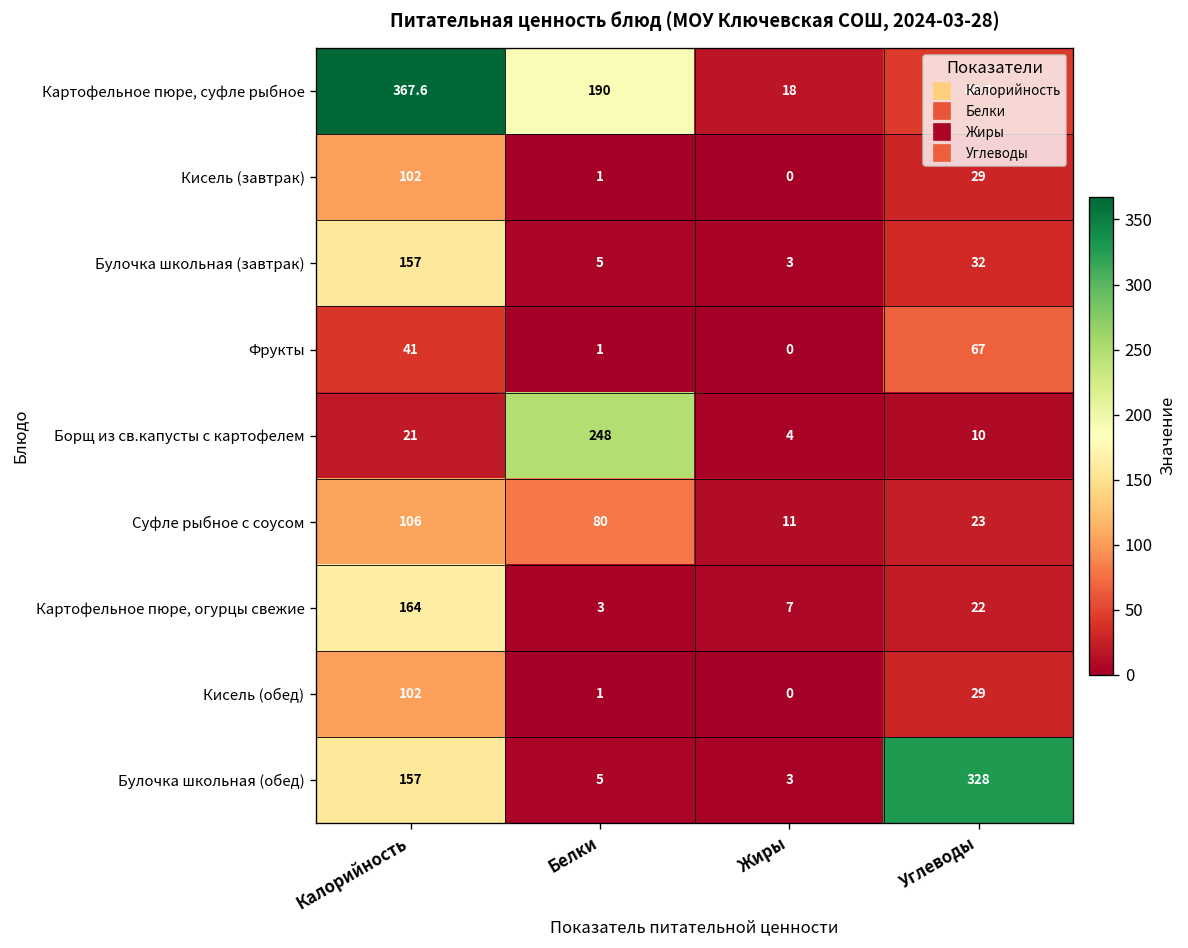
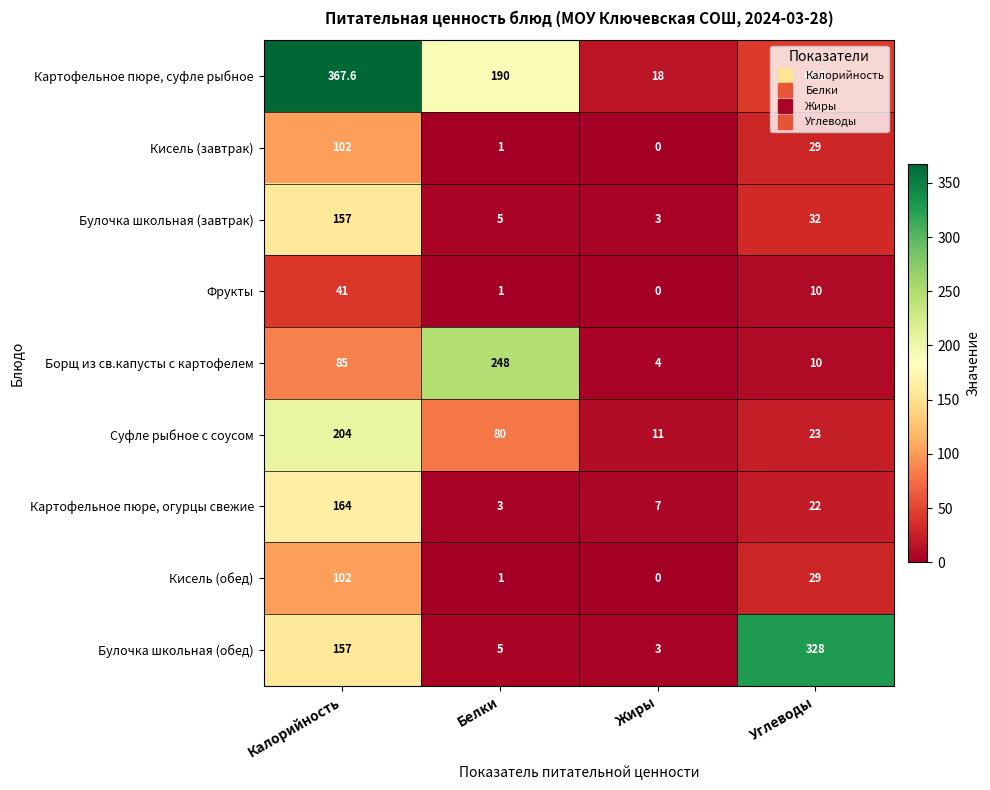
Фрукты, Углеводы: 67 -> 10
Борщ из св.капусты с картофелем, Калорийность: 21 -> 85
Суфле рыбное с соусом, Калорийность: 106 -> 204
